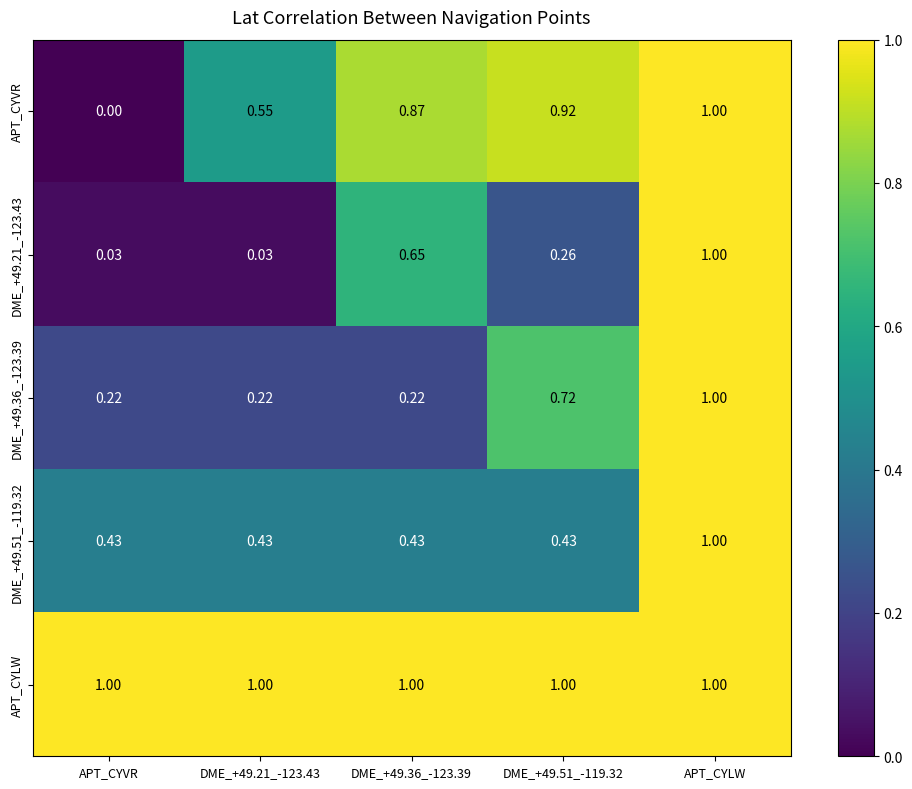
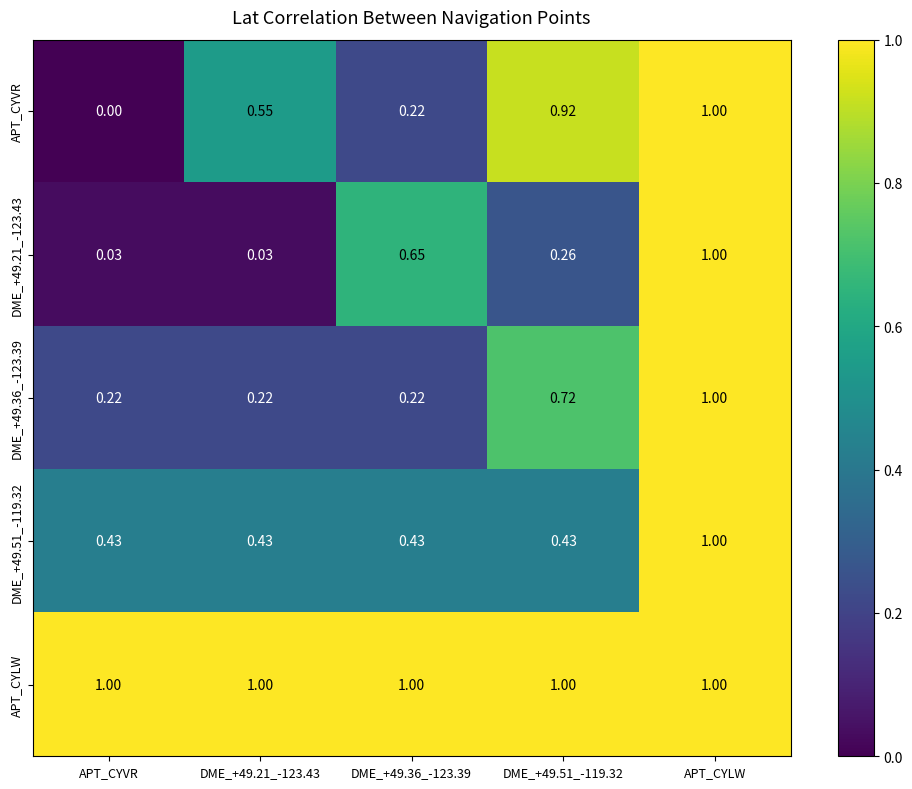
APT_CYVR, DME_+49.36_-123.39: 0.87 -> 0.22
